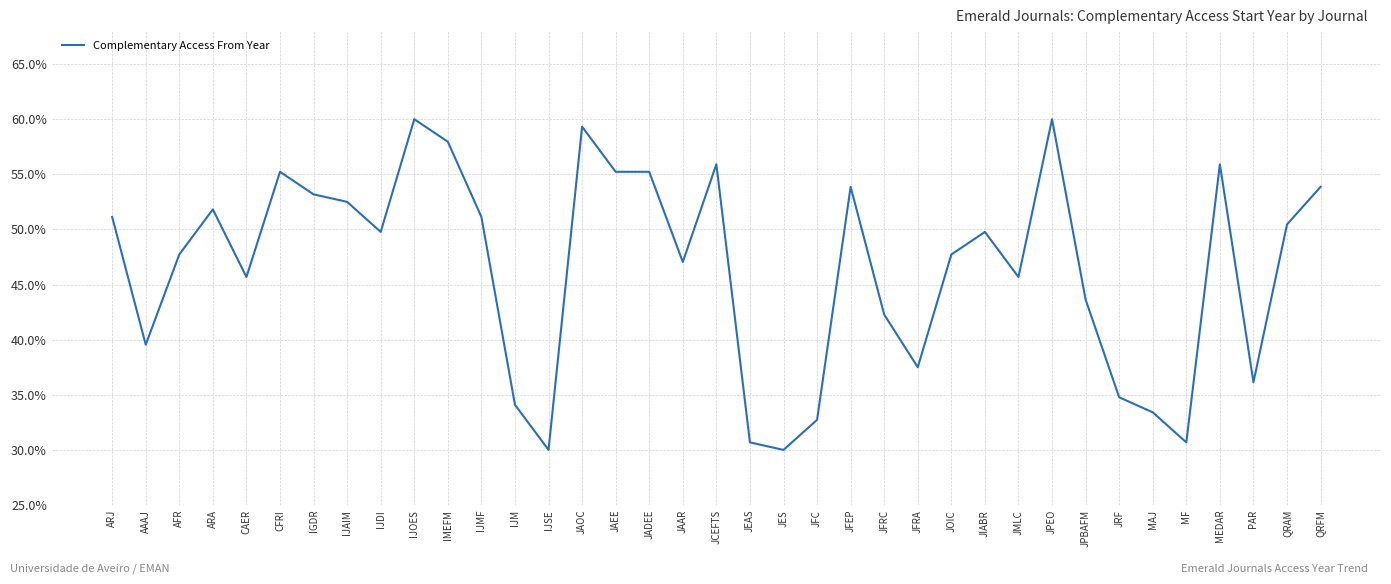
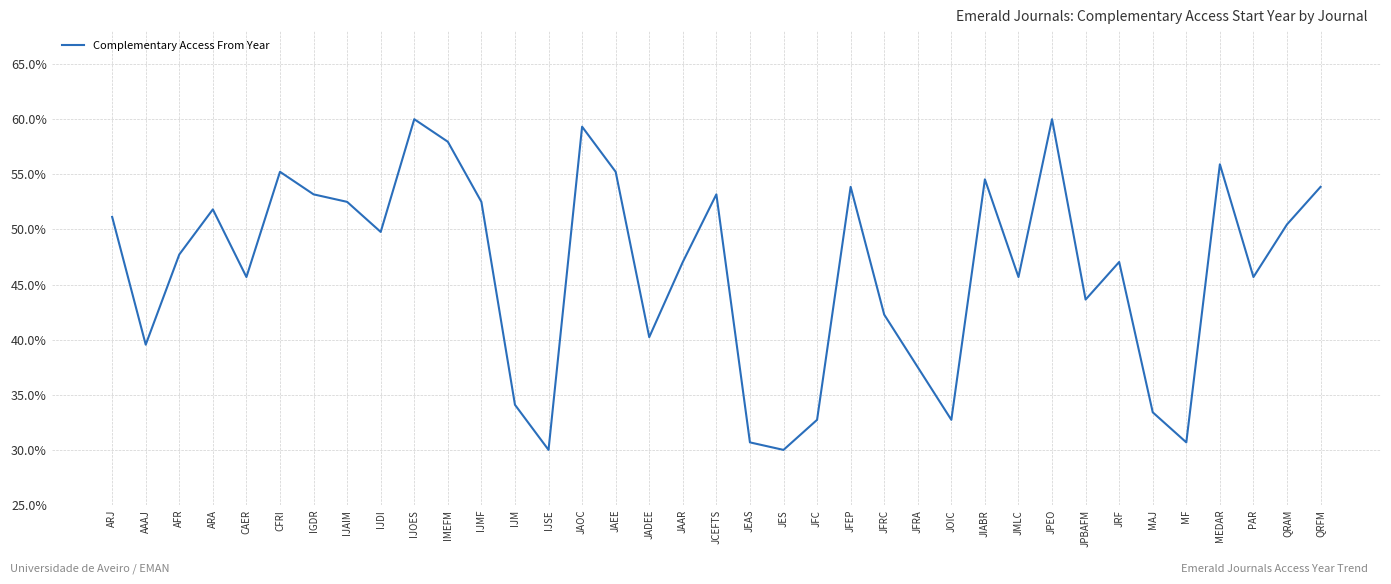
IJMF: 51.1% -> 52.5%
JADEE: 55.2% -> 40.2%
JCEFTS: 55.9% -> 53.2%
JOIC: 47.7% -> 32.7%
JIABR: 49.8% -> 54.5%
JRF: 34.8% -> 47.0%
PAR: 36.1% -> 45.7%
